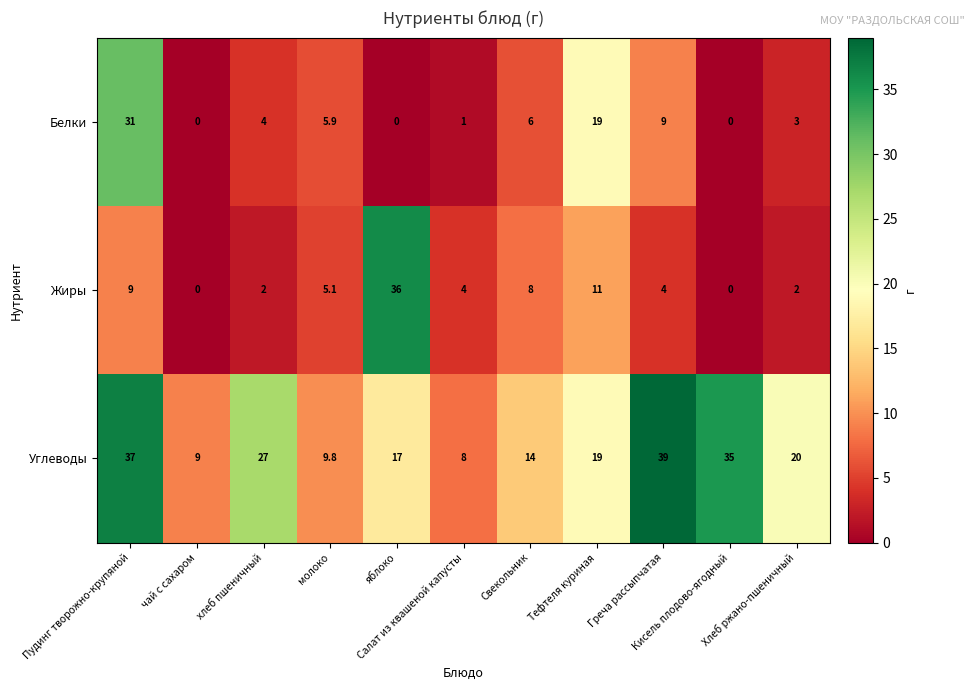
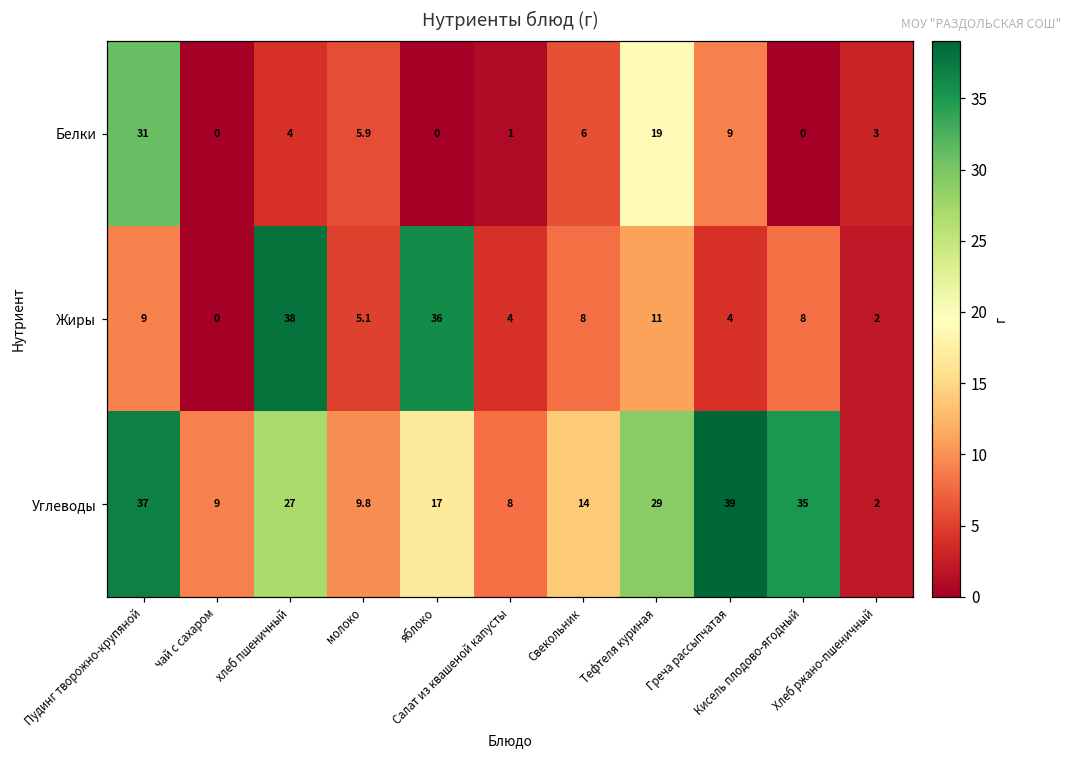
Жиры, хлеб пшеничный: 2 -> 38
Жиры, Кисель плодово-ягодный: 0 -> 8
Углеводы, Тефтеля куриная: 19 -> 29
Углеводы, Хлеб ржано-пшеничный: 20 -> 2
